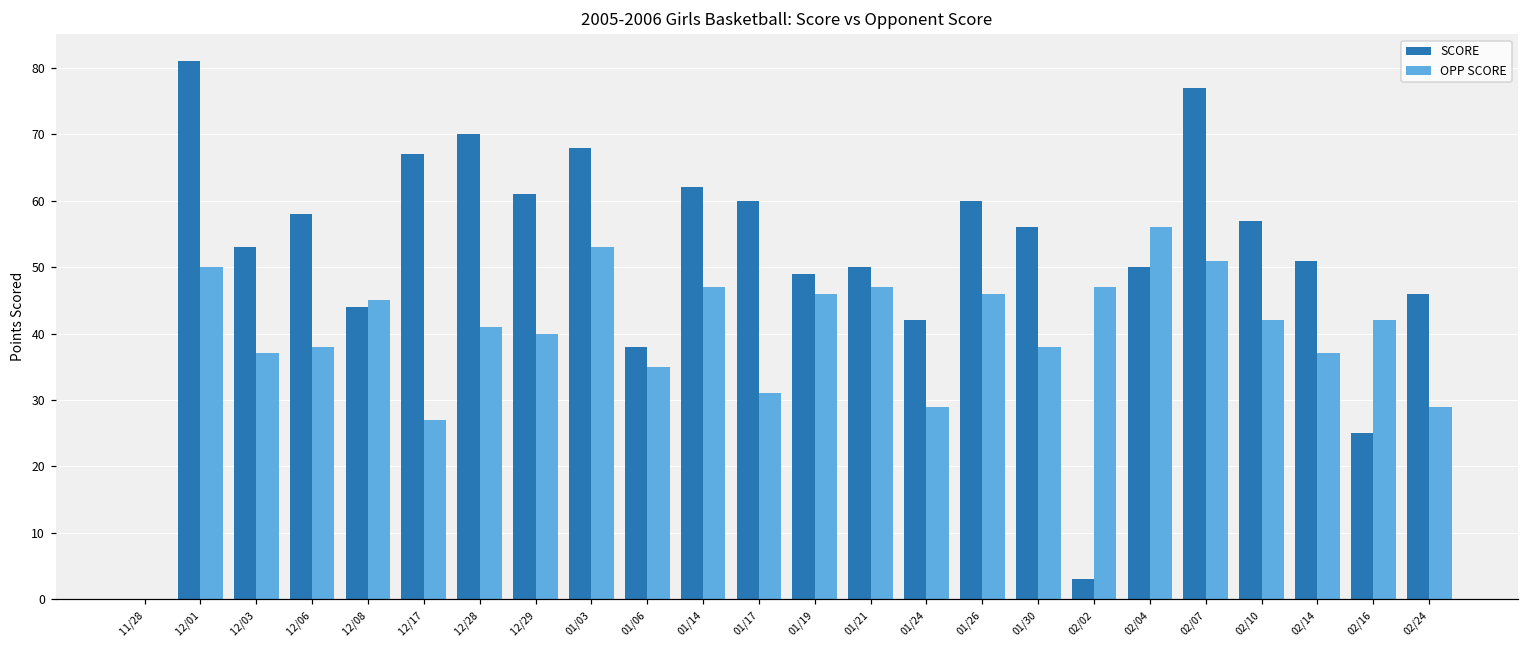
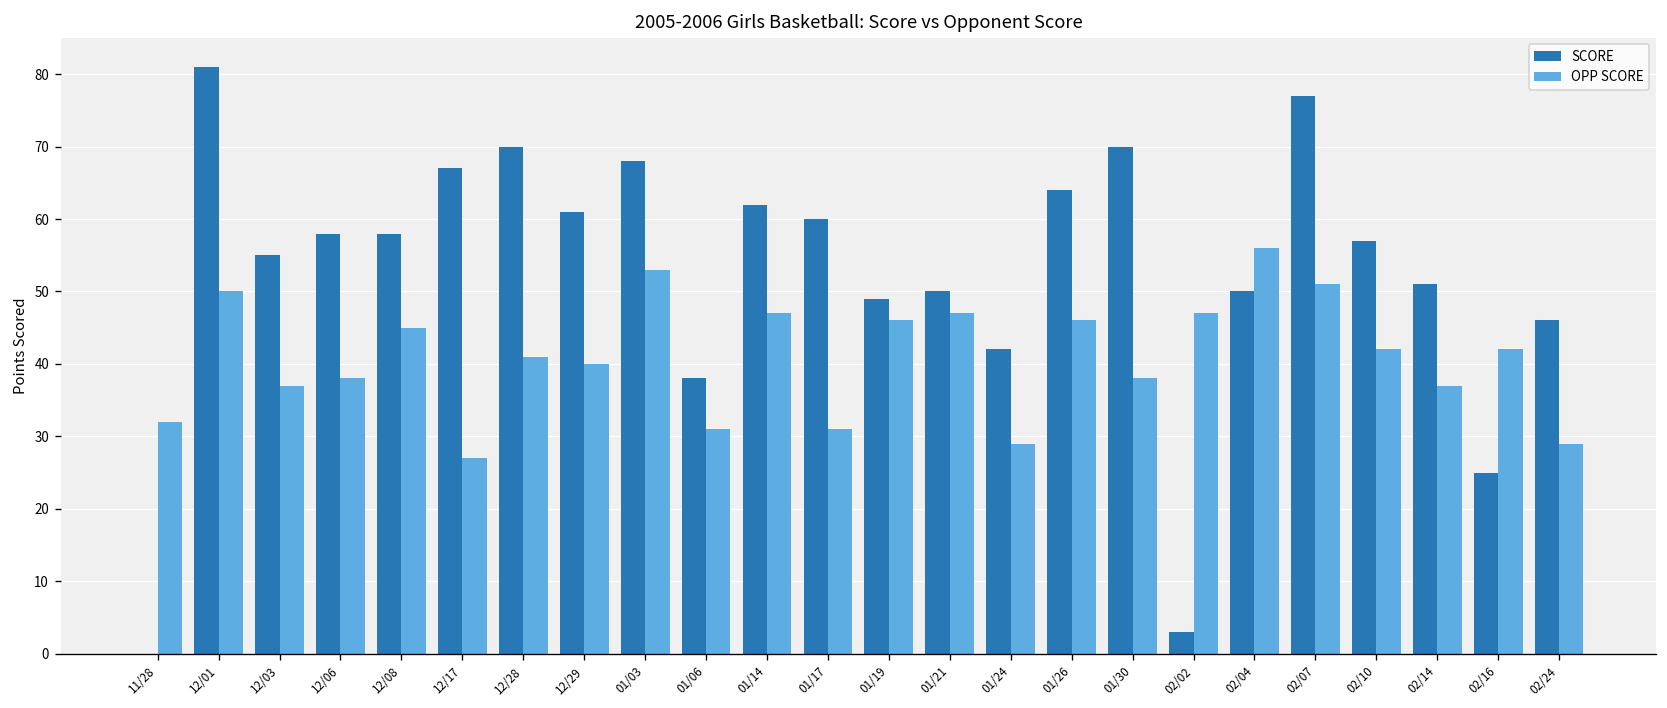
OPP SCORE, 11/28: 0 -> 32
SCORE, 12/03: 53 -> 55
SCORE, 12/08: 44 -> 58
OPP SCORE, 01/06: 35 -> 31
SCORE, 01/26: 60 -> 64
SCORE, 01/30: 56 -> 70
